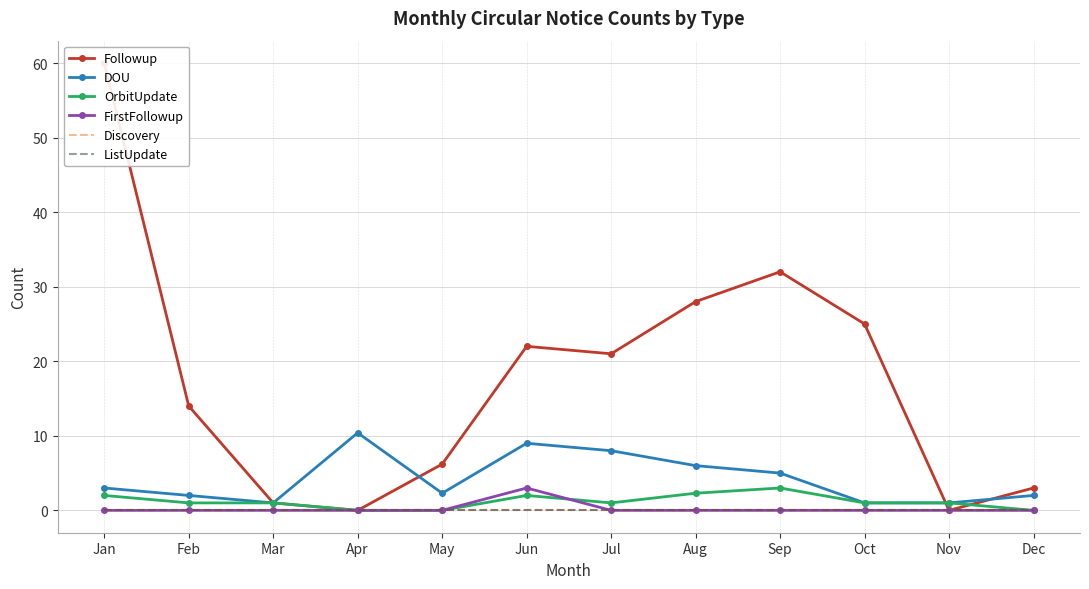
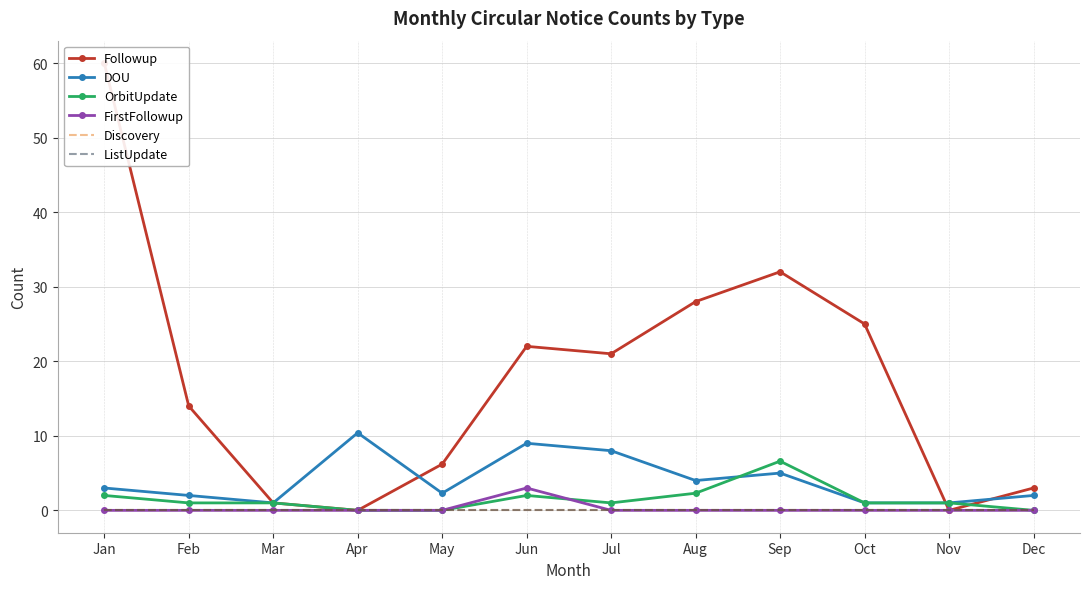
DOU, Aug: 6 -> 4
OrbitUpdate, Sep: 3 -> 7
